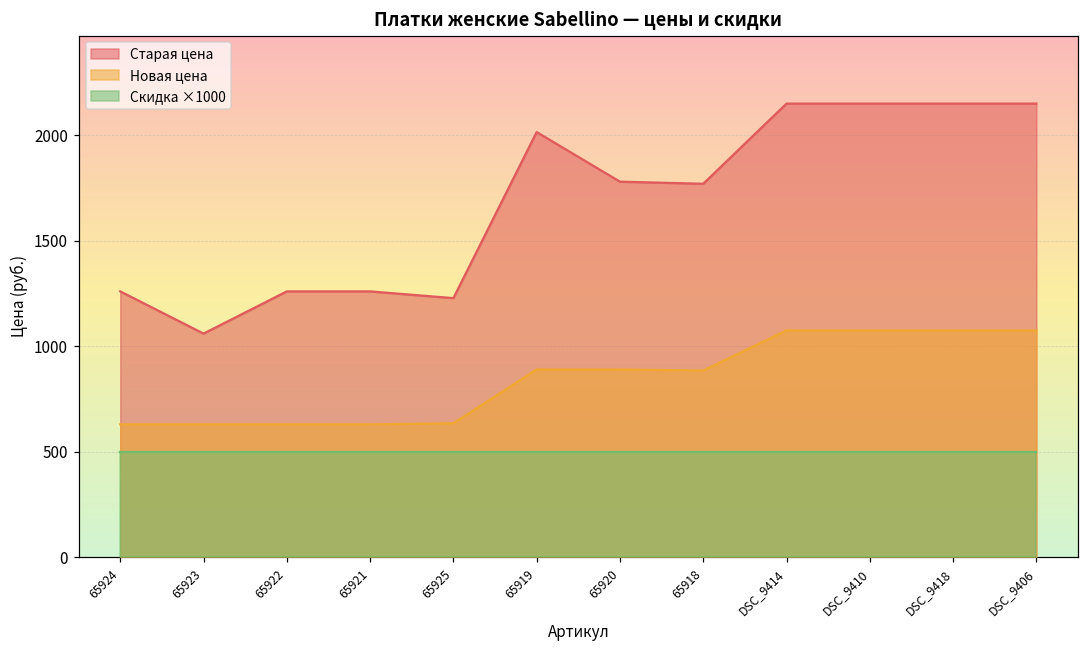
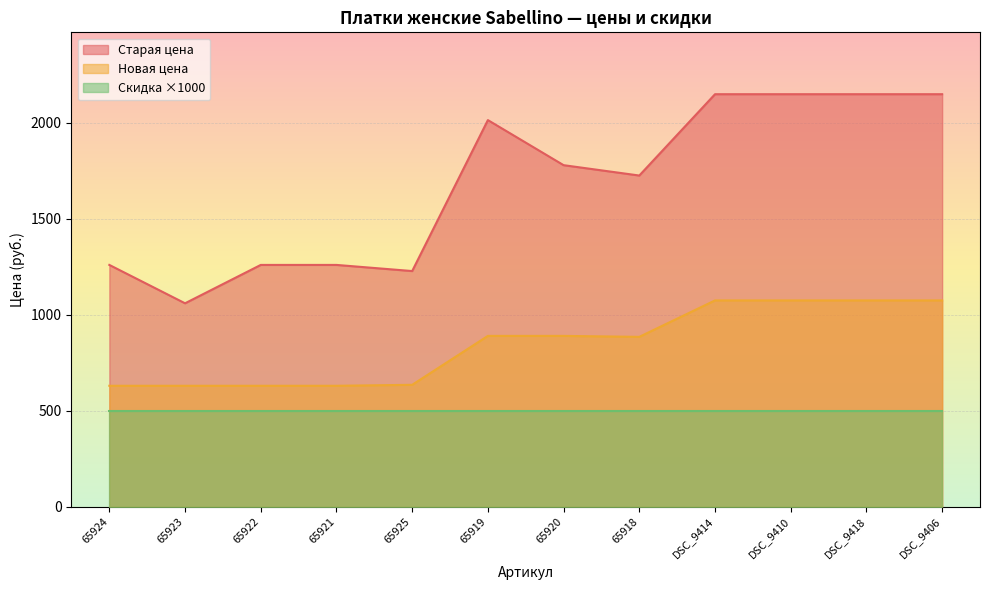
Старая цена, 65918: 1770 -> 1730
